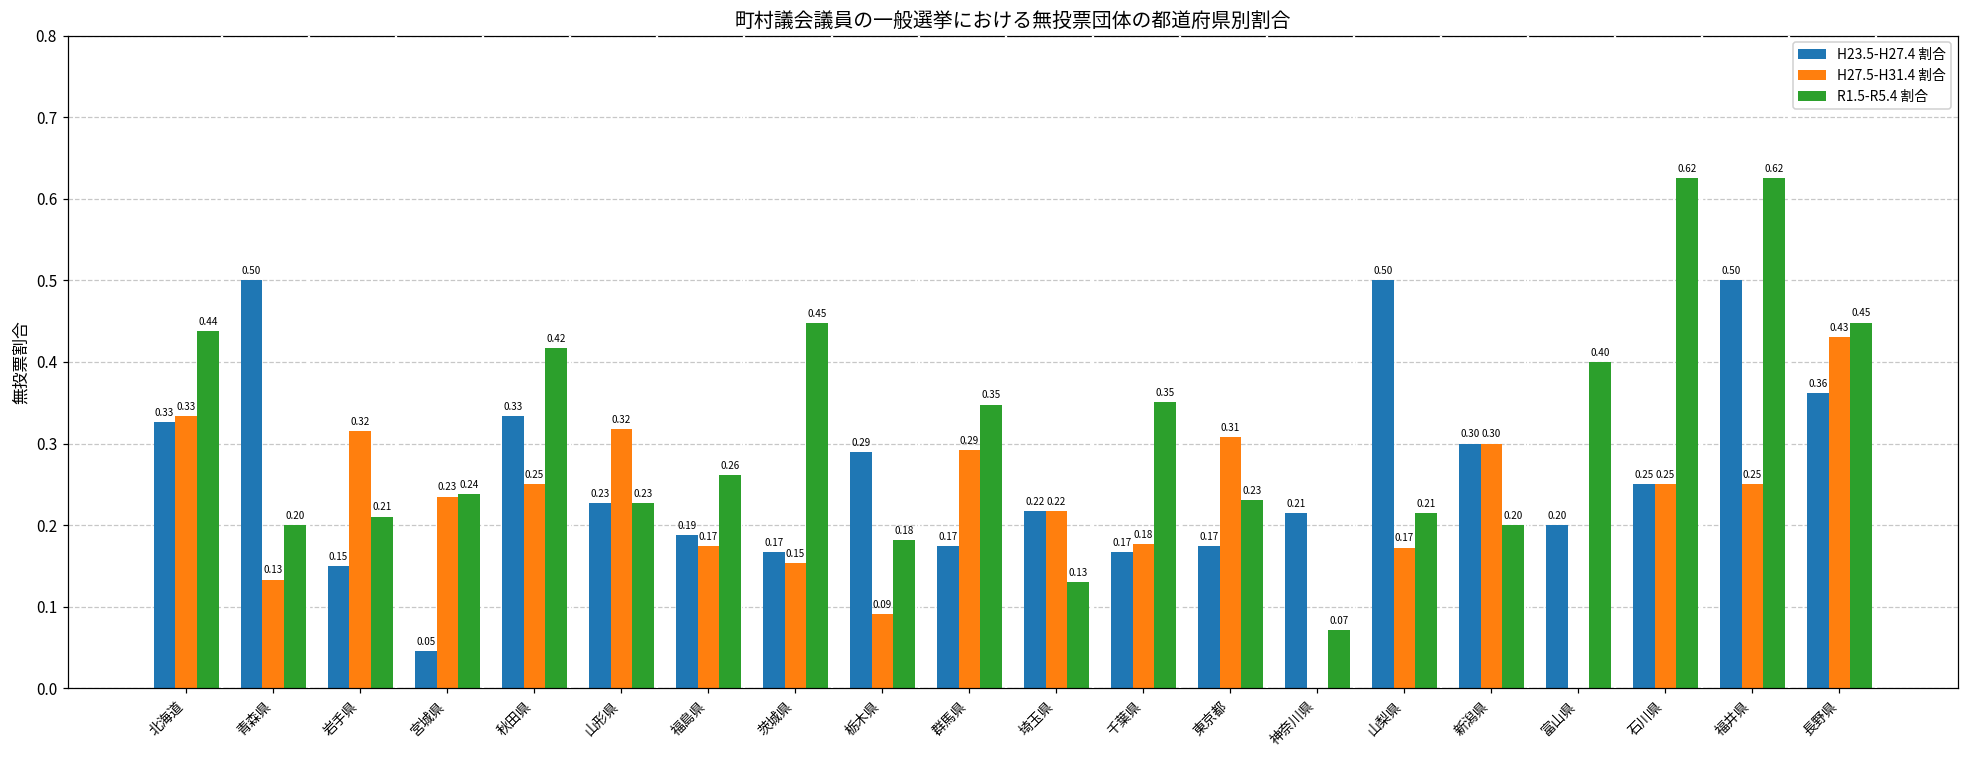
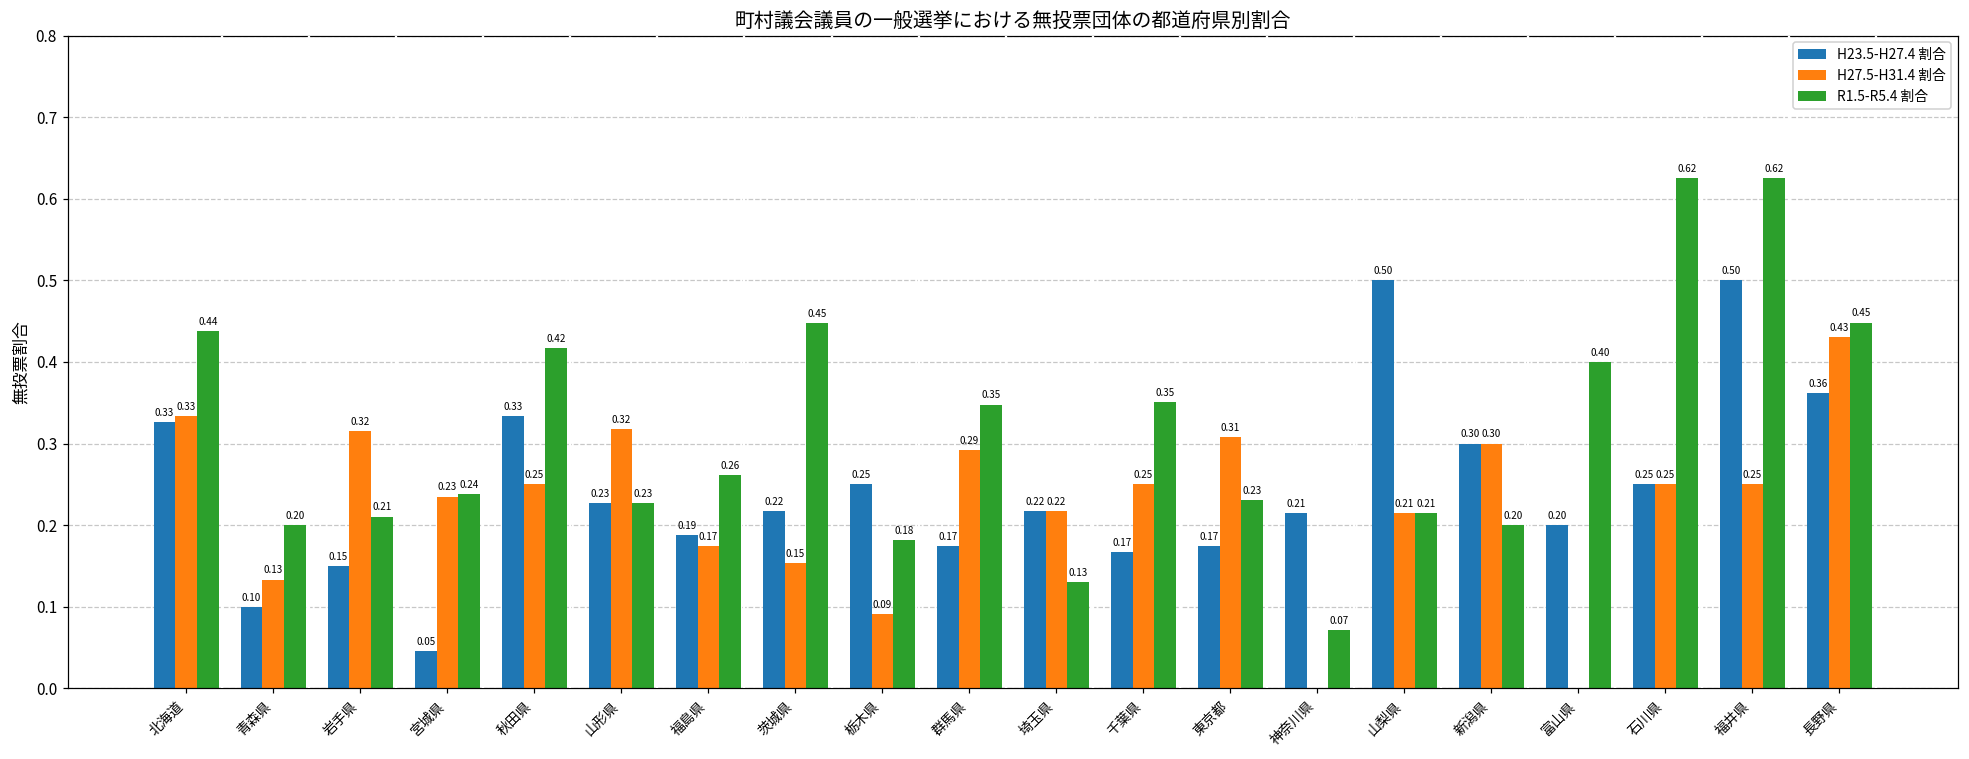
H23.5-H27.4 割合, 青森県: 0.50 -> 0.10
H23.5-H27.4 割合, 茨城県: 0.17 -> 0.22
H23.5-H27.4 割合, 栃木県: 0.29 -> 0.25
H27.5-H31.4 割合, 千葉県: 0.18 -> 0.25
H27.5-H31.4 割合, 山梨県: 0.17 -> 0.21
